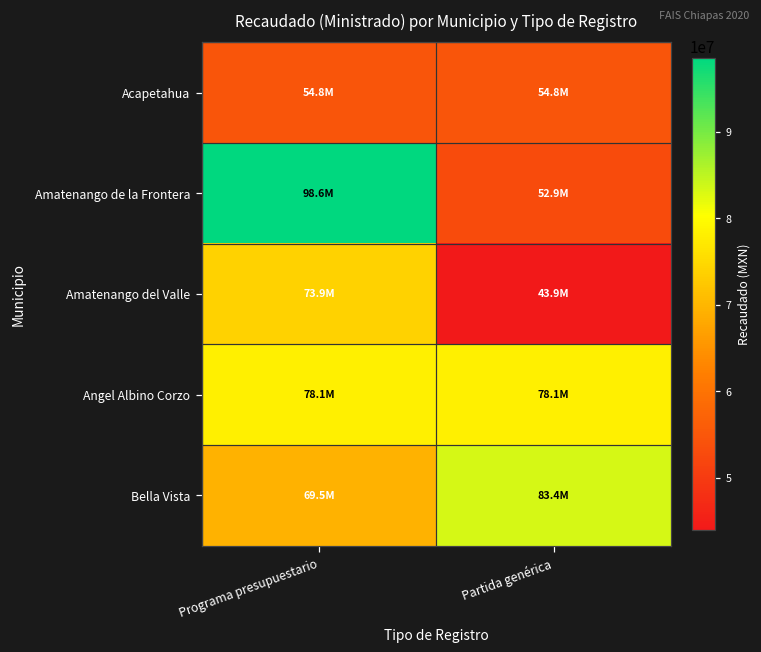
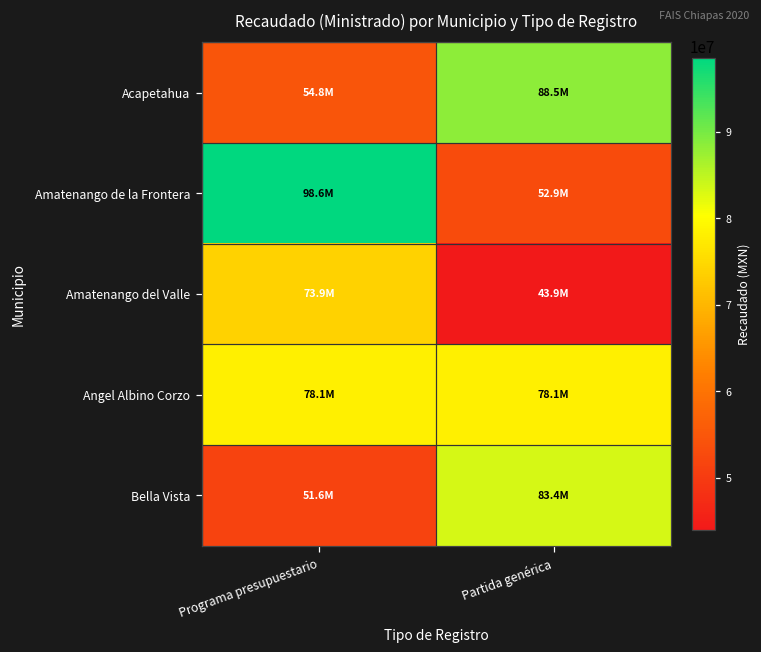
Acapetahua, Partida genérica: 54.8M -> 88.5M
Bella Vista, Programa presupuestario: 69.5M -> 51.6M
